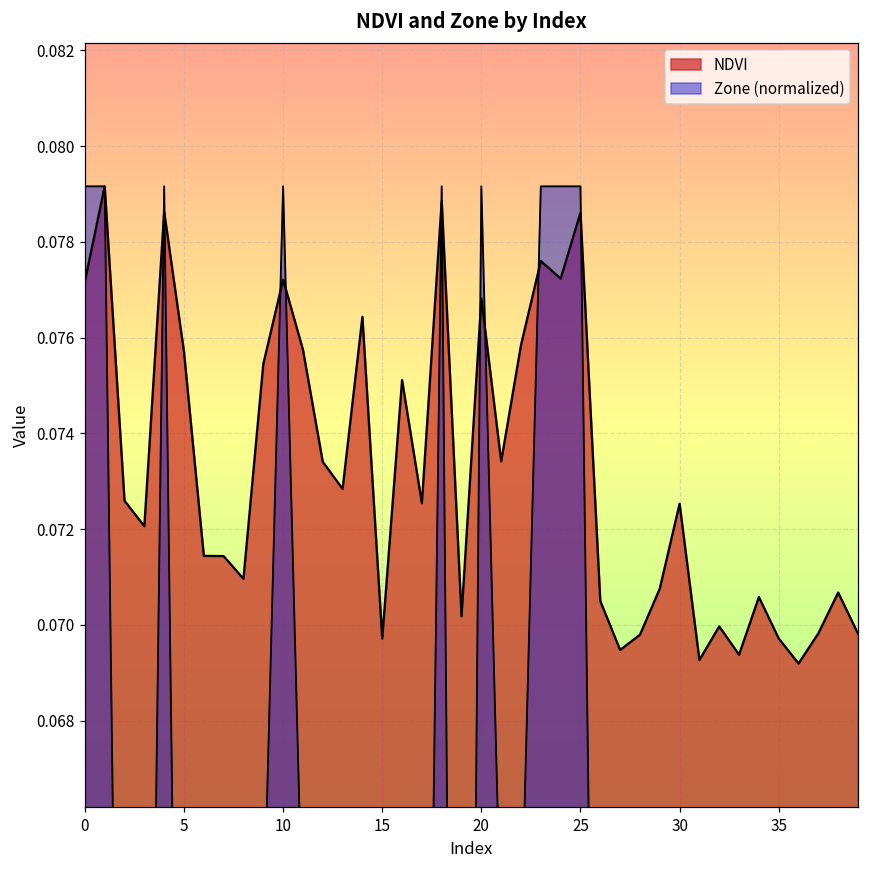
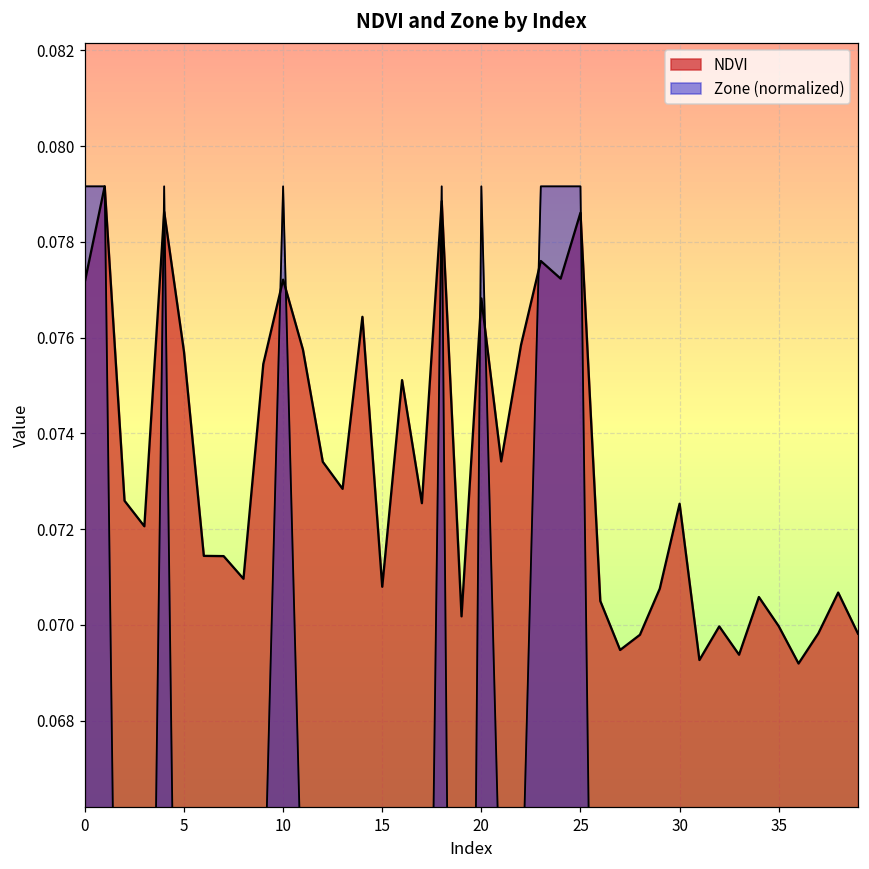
NDVI, 15: 0.0697 -> 0.0708
NDVI, 35: 0.0697 -> 0.0700
